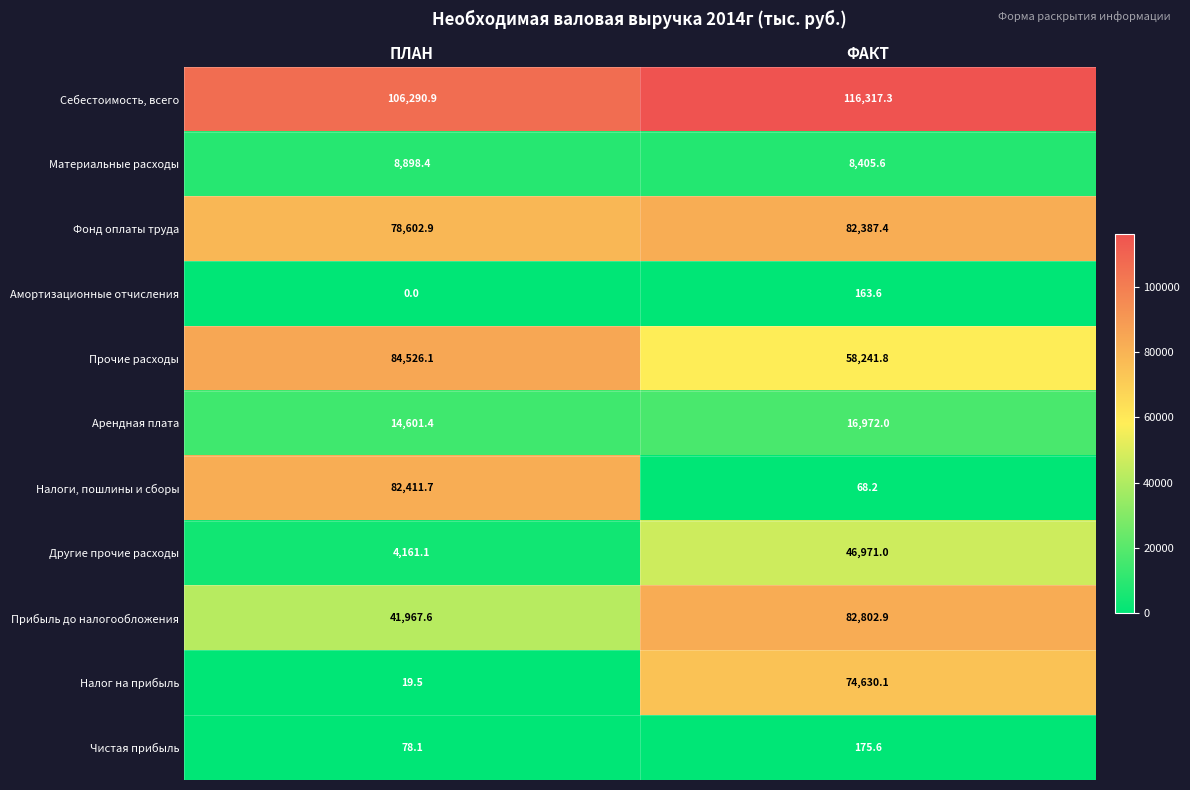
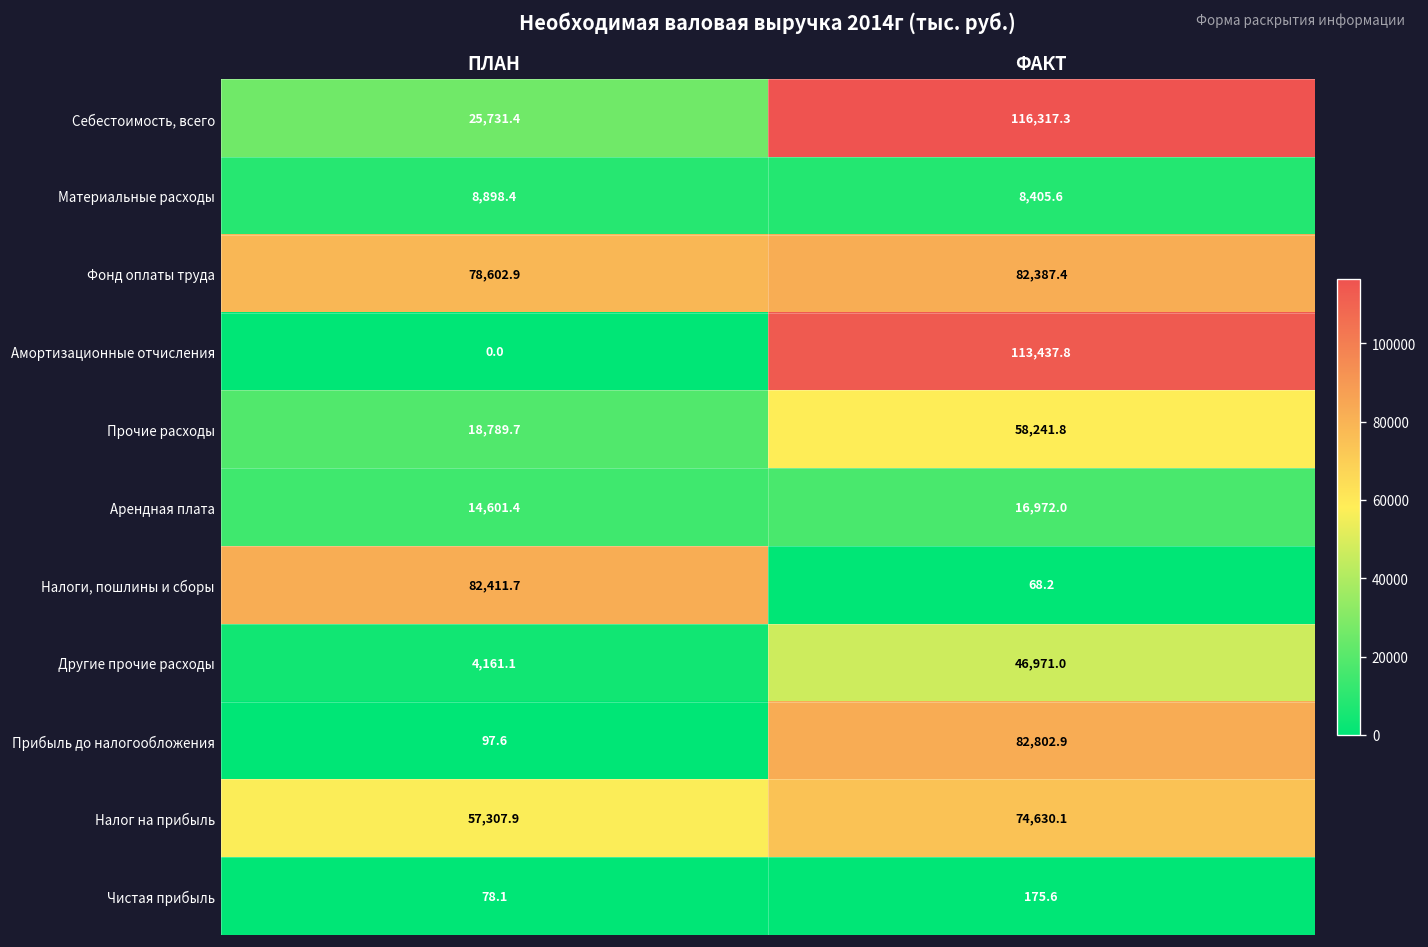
Себестоимость, всего, ПЛАН: 106,290.9 -> 25,731.4
Амортизационные отчисления, ФАКТ: 163.6 -> 113,437.8
Прочие расходы, ПЛАН: 84,526.1 -> 18,789.7
Прибыль до налогообложения, ПЛАН: 41,967.6 -> 97.6
Налог на прибыль, ПЛАН: 19.5 -> 57,307.9
